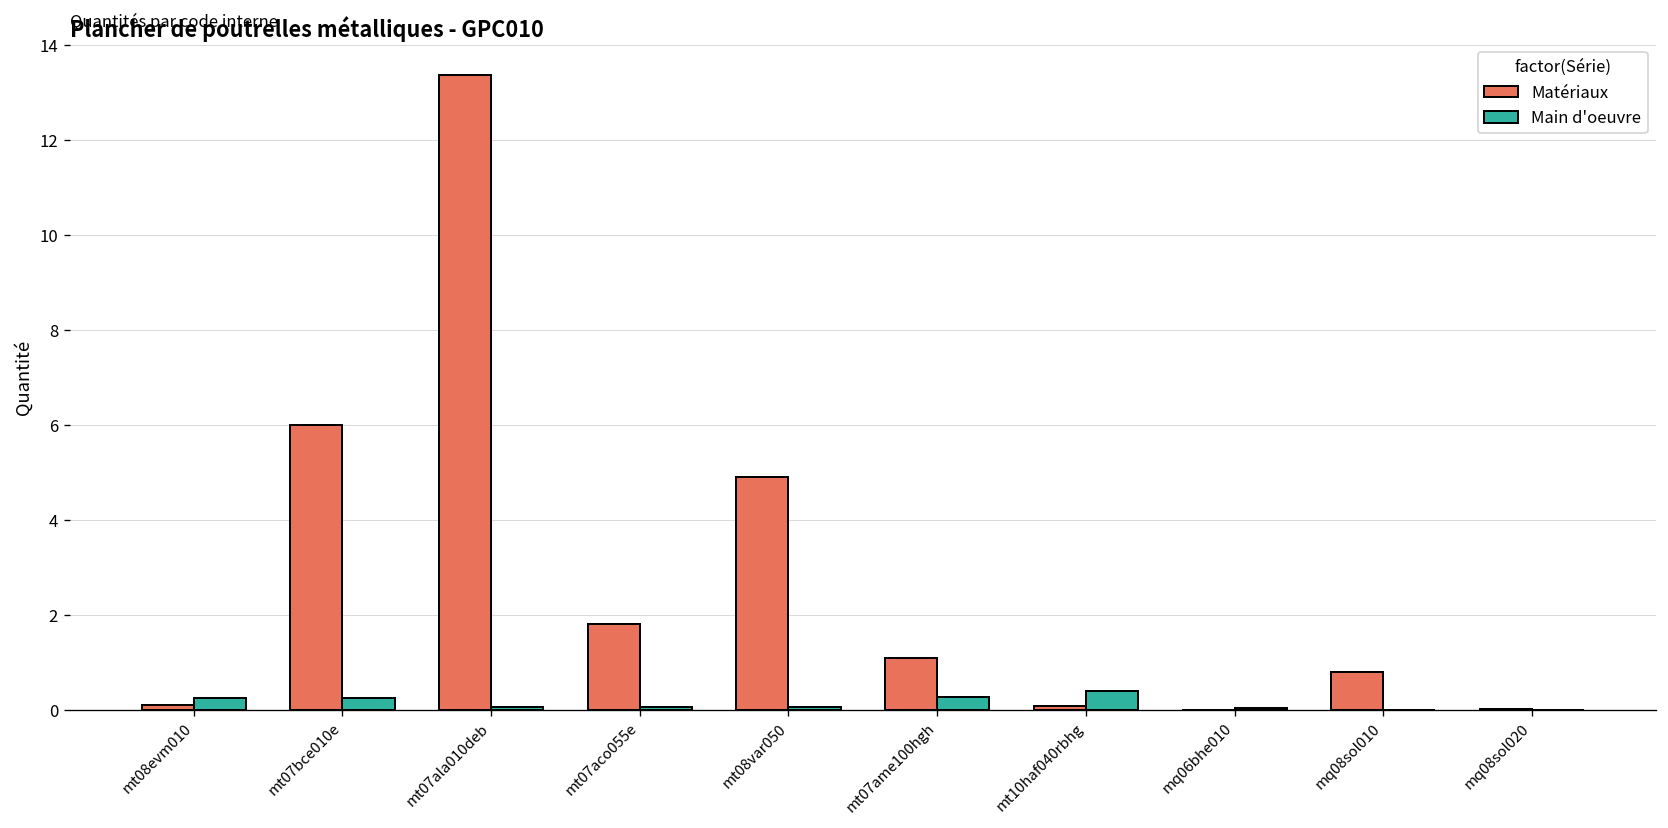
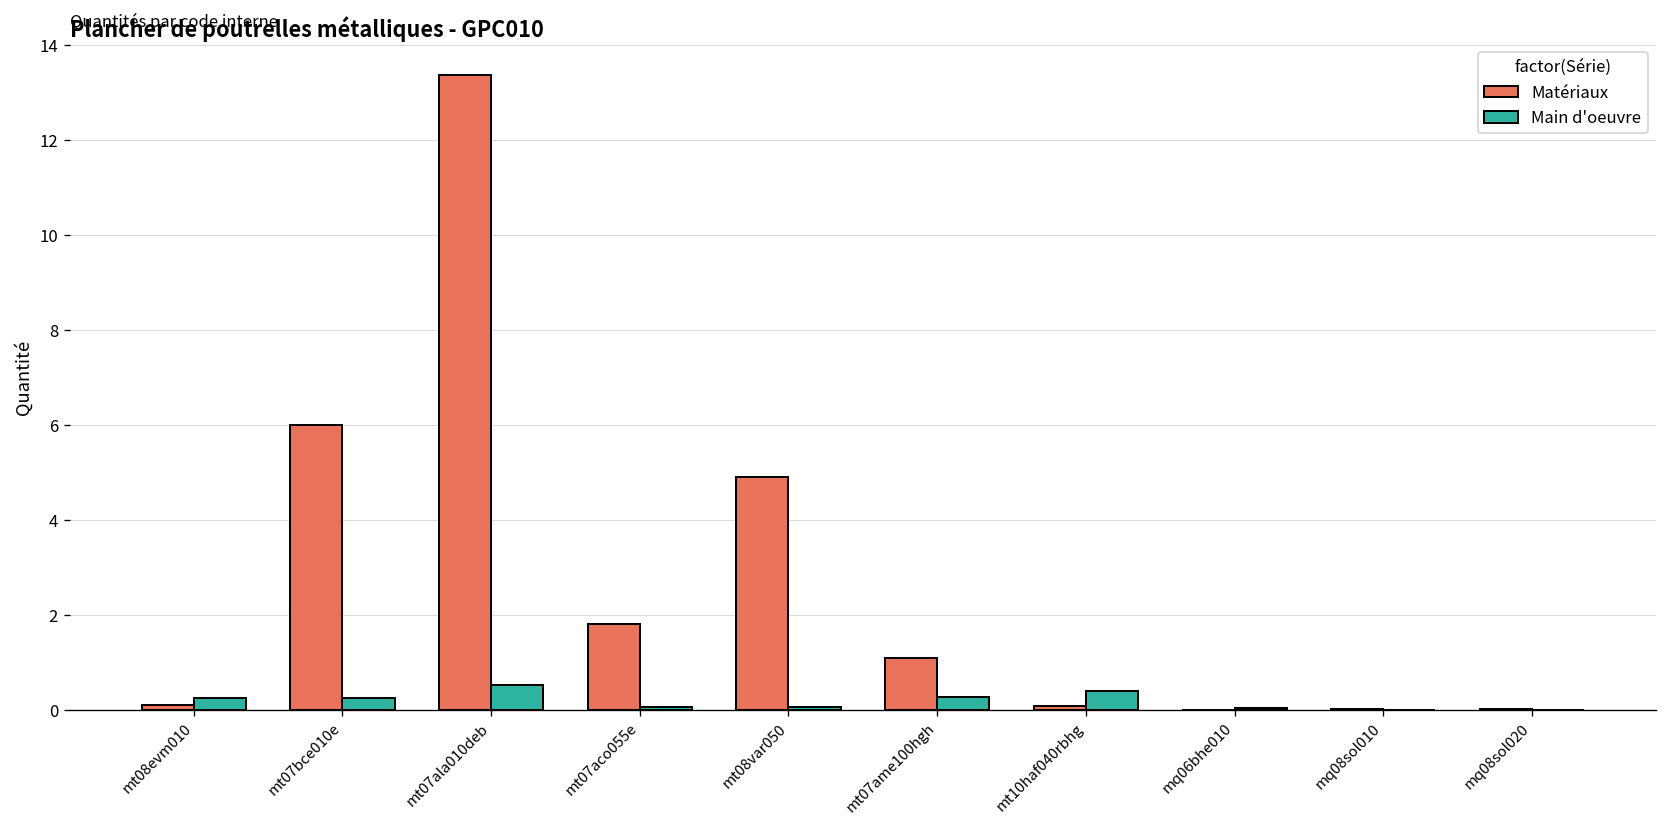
Main d'oeuvre, mt07ala010deb: 0.1 -> 0.5
Matériaux, mq08sol010: 0.8 -> 0.0
